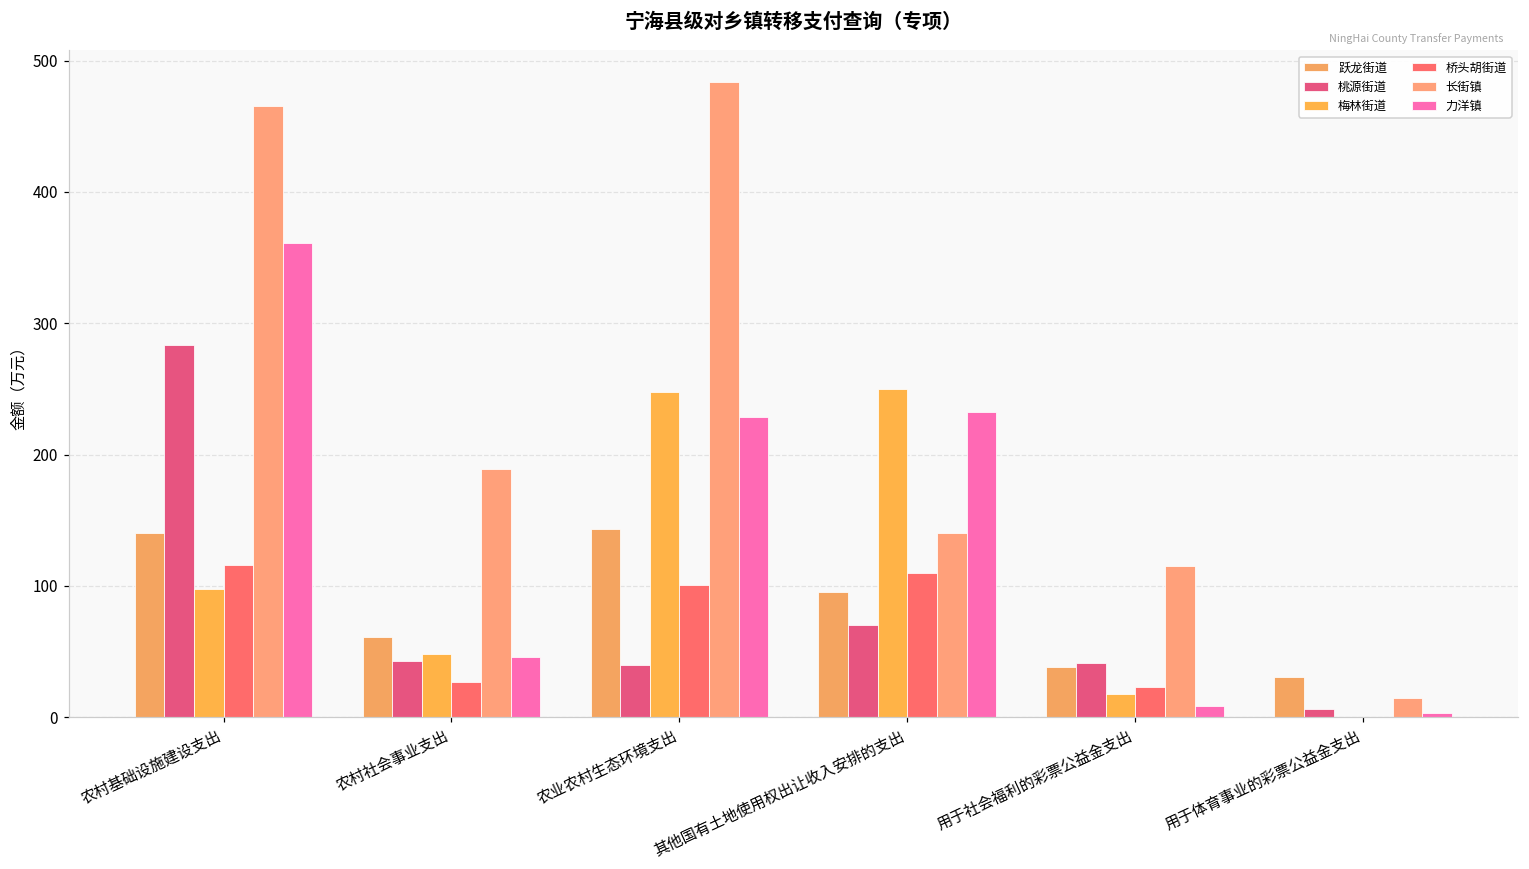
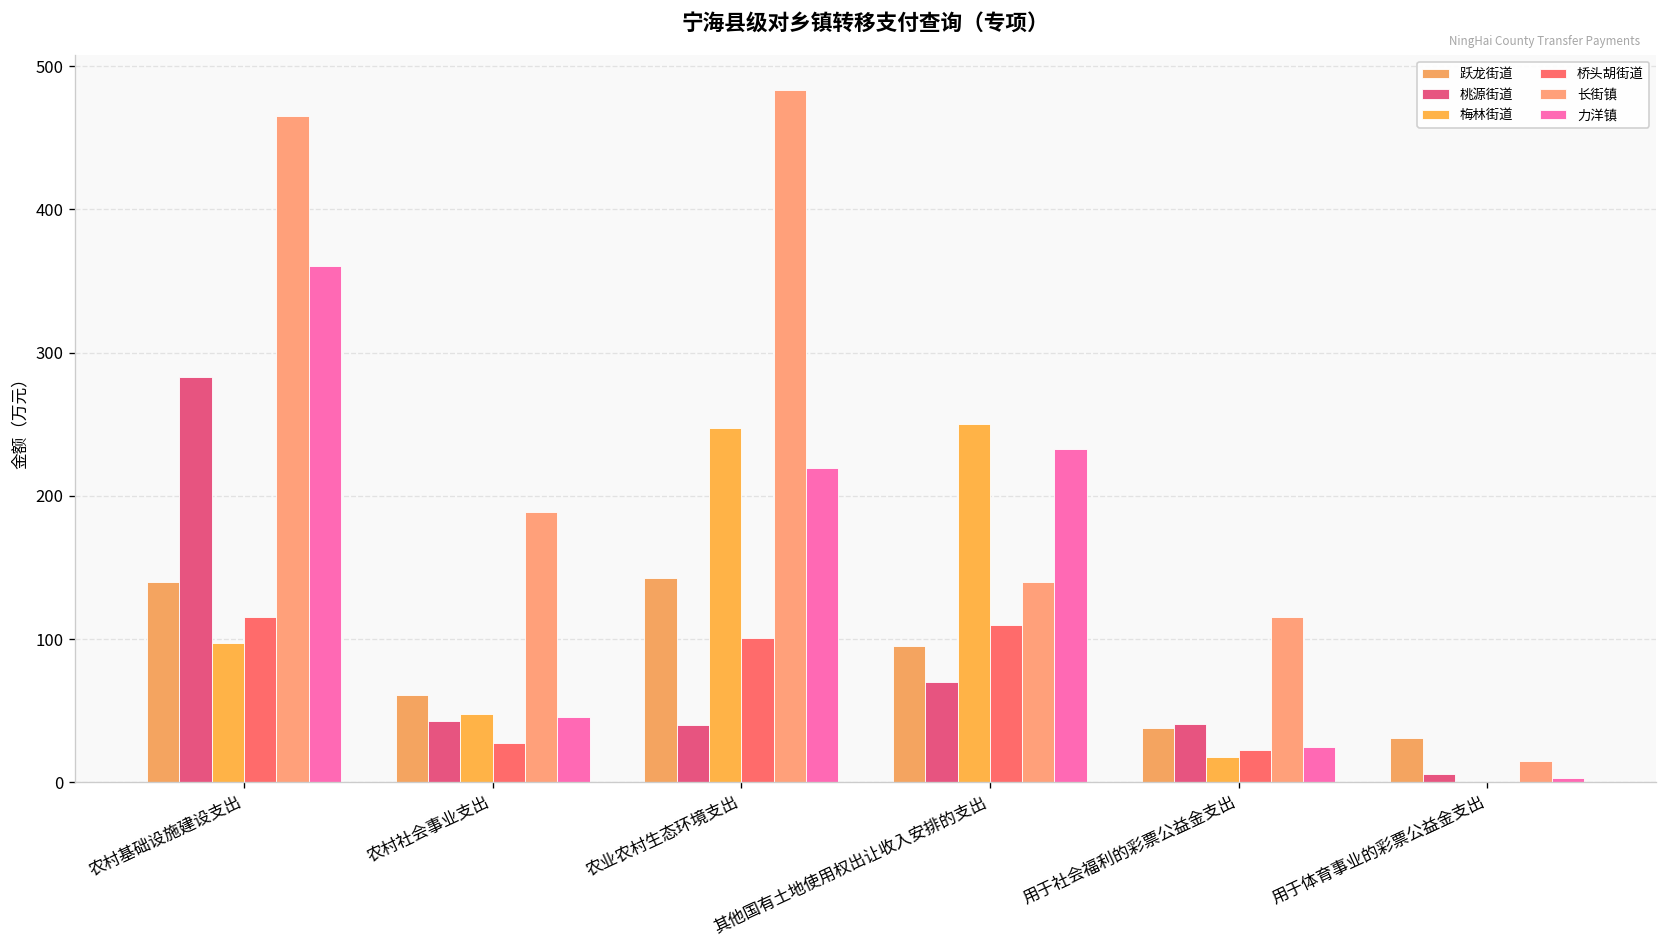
力洋镇, 农业农村生态环境支出: 229 -> 220
力洋镇, 用于社会福利的彩票公益金支出: 8 -> 24
